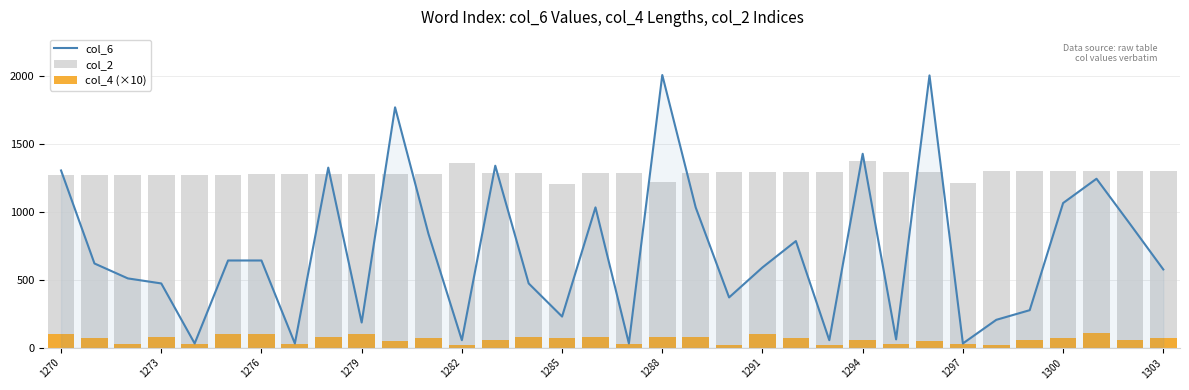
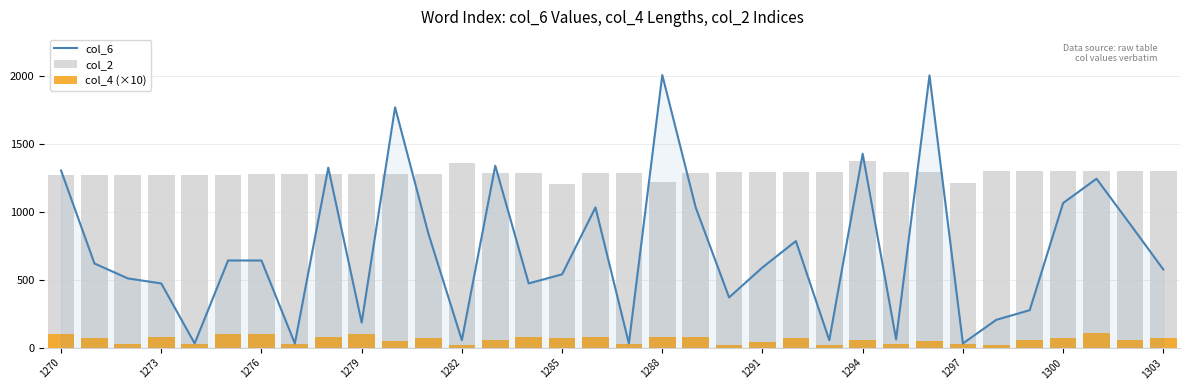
col_6, 1285: 230 -> 540
col_4 (×10), 1291: 100 -> 40
